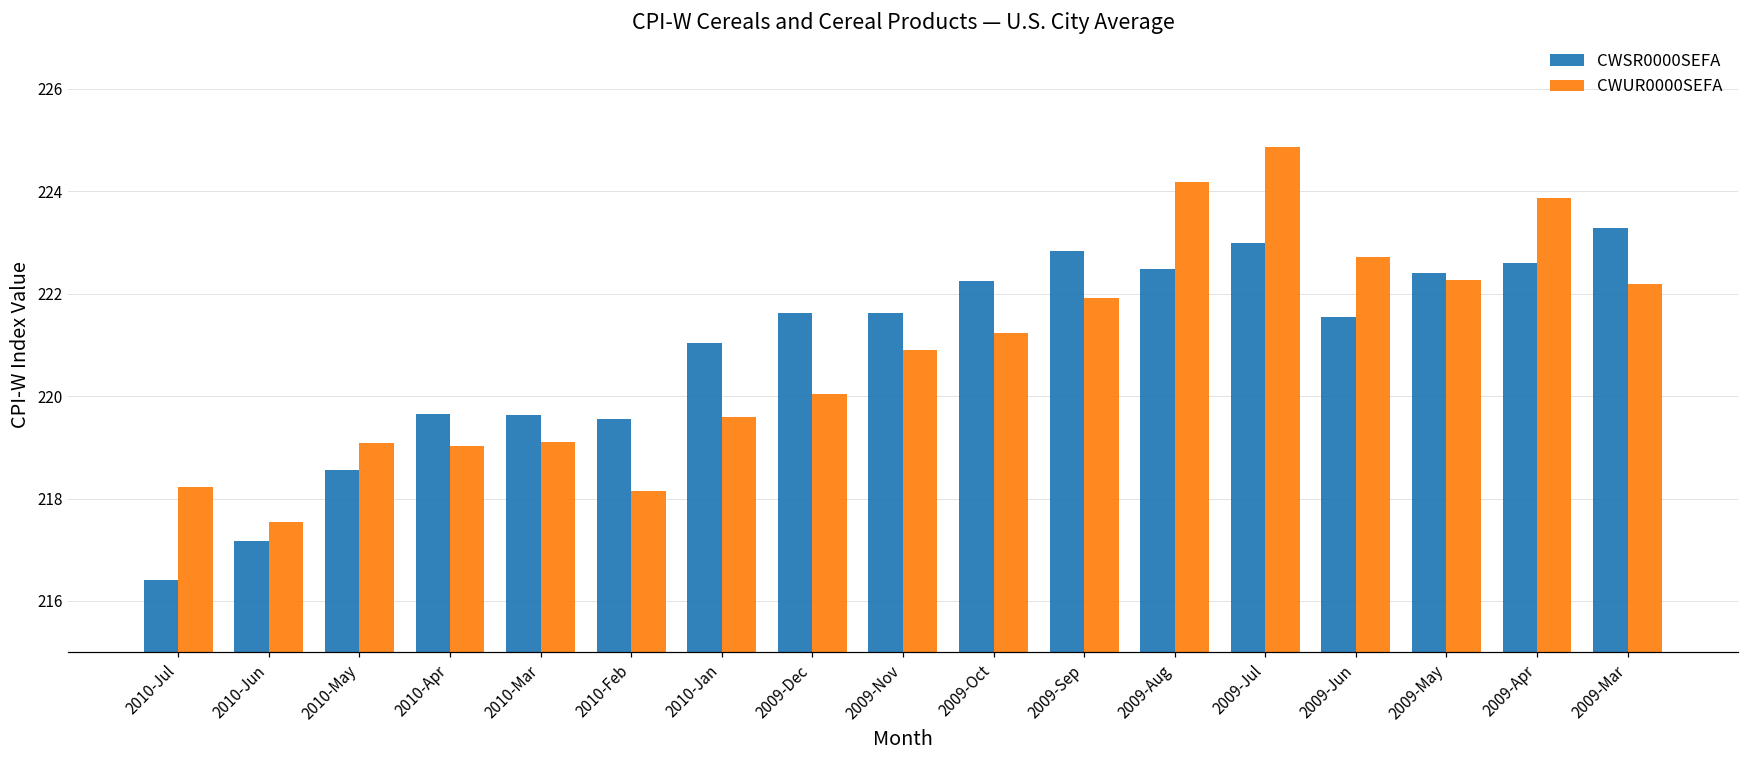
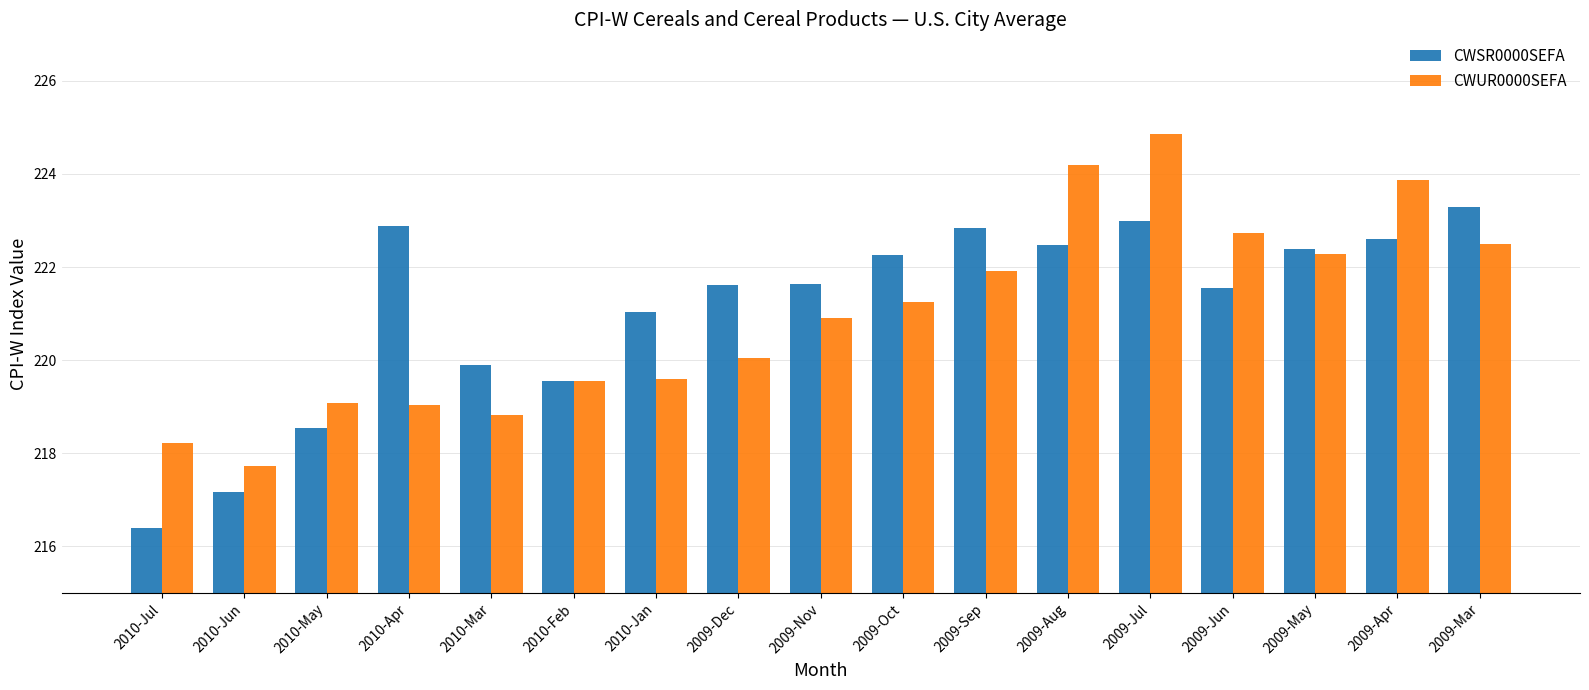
CWUR0000SEFA, 2010-Jun: 217.5 -> 217.7
CWSR0000SEFA, 2010-Apr: 219.7 -> 222.9
CWSR0000SEFA, 2010-Mar: 219.6 -> 219.9
CWUR0000SEFA, 2010-Mar: 219.1 -> 218.8
CWUR0000SEFA, 2010-Feb: 218.2 -> 219.6
CWUR0000SEFA, 2009-Mar: 222.2 -> 222.5
